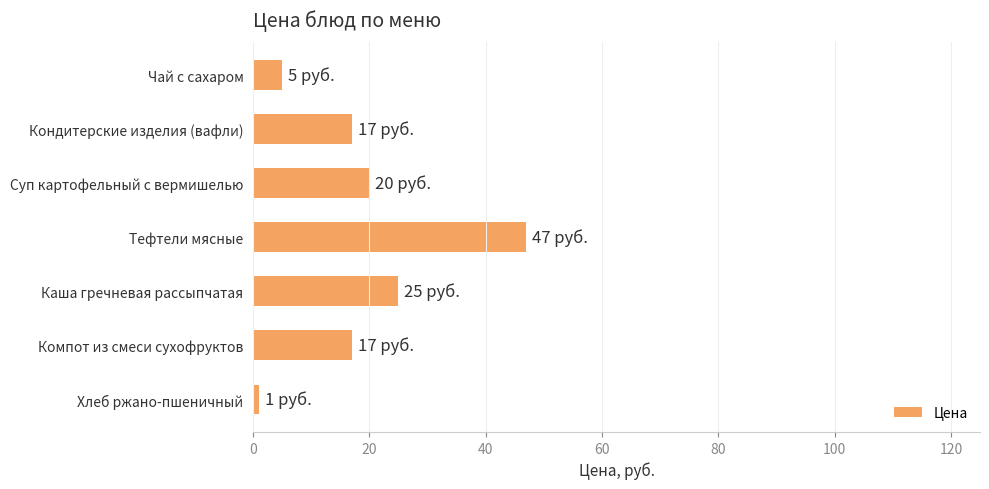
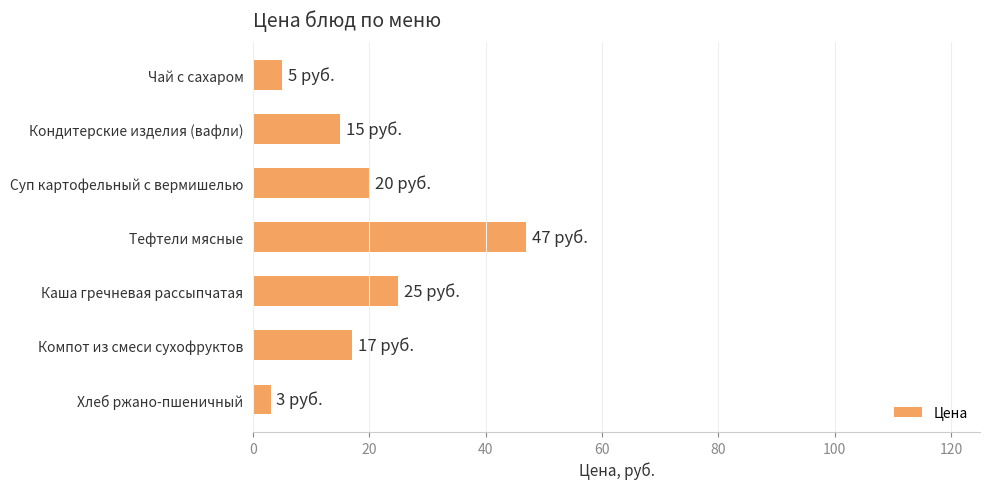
Кондитерские изделия (вафли): 17 -> 15
Хлеб ржано-пшеничный: 1 -> 3
